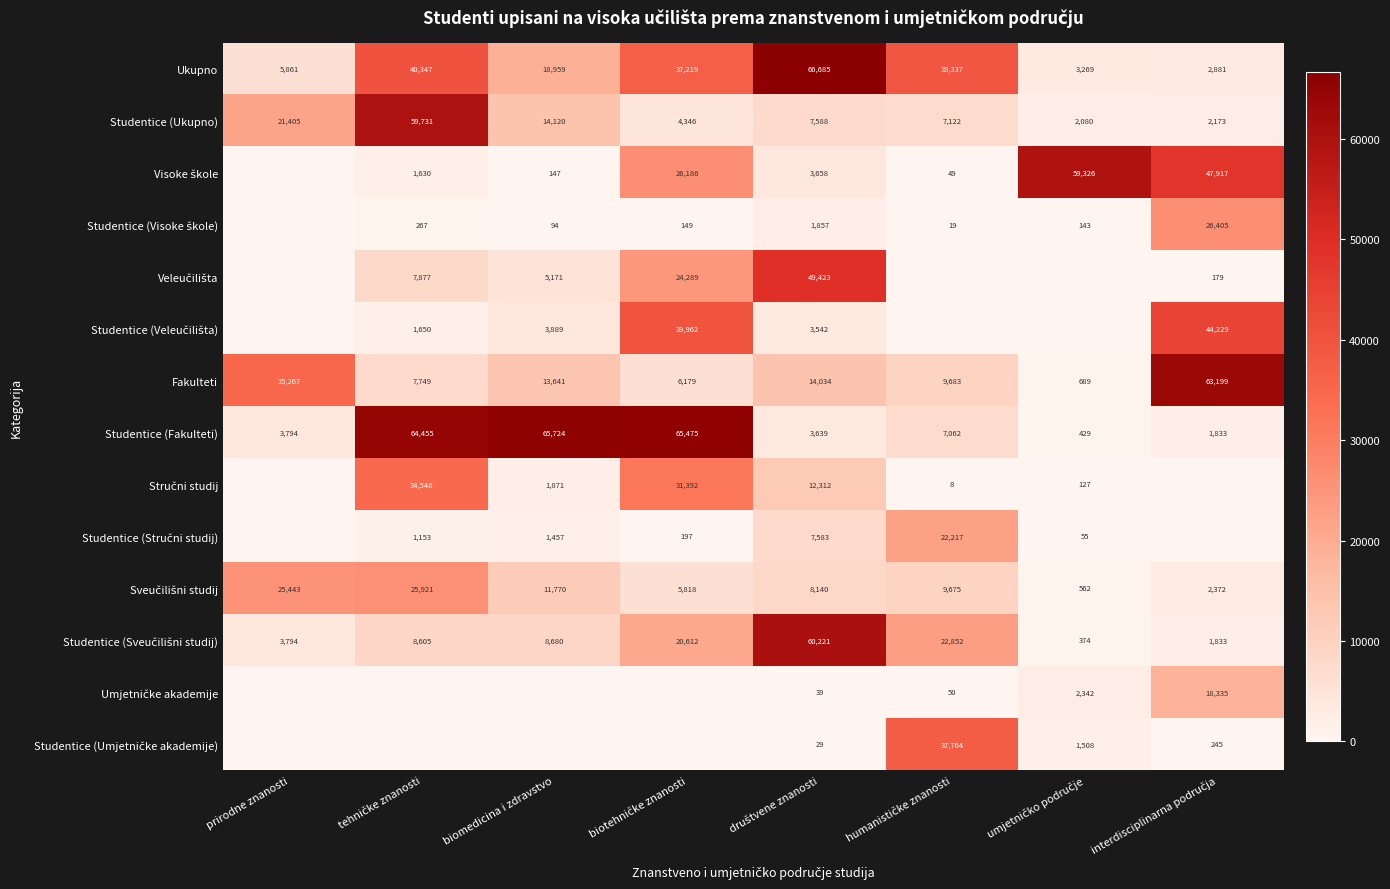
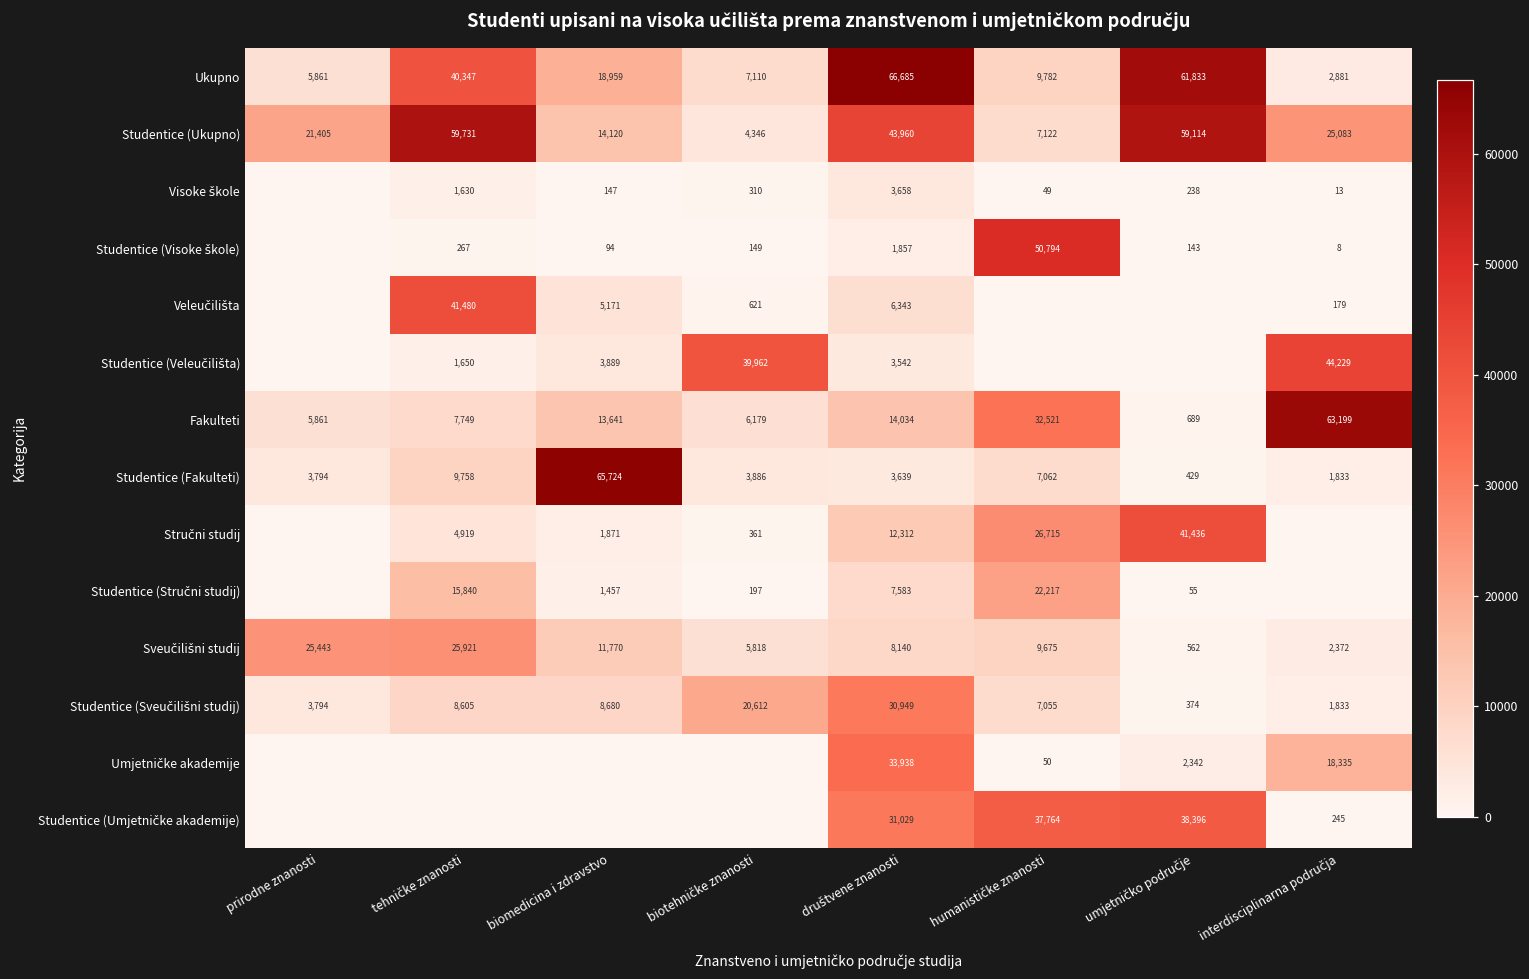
Ukupno, biotehničke znanosti: 37,219 -> 7,110
Ukupno, humanističke znanosti: 39,337 -> 9,782
Ukupno, umjetničko područje: 3,269 -> 61,833
Studentice (Ukupno), društvene znanosti: 7,588 -> 43,960
Studentice (Ukupno), umjetničko područje: 2,080 -> 59,114
Studentice (Ukupno), interdisciplinarna područja: 2,173 -> 25,083
Visoke škole, biotehničke znanosti: 26,186 -> 310
Visoke škole, umjetničko područje: 59,326 -> 238
Visoke škole, interdisciplinarna područja: 47,917 -> 13
Studentice (Visoke škole), humanističke znanosti: 19 -> 50,794
Studentice (Visoke škole), interdisciplinarna područja: 26,405 -> 8
Veleučilišta, tehničke znanosti: 7,877 -> 41,480
Veleučilišta, biotehničke znanosti: 24,289 -> 621
Veleučilišta, društvene znanosti: 49,423 -> 6,343
Fakulteti, prirodne znanosti: 35,267 -> 5,861
Fakulteti, humanističke znanosti: 9,683 -> 32,521
Studentice (Fakulteti), tehničke znanosti: 64,455 -> 9,758
Studentice (Fakulteti), biotehničke znanosti: 65,475 -> 3,886
Stručni studij, tehničke znanosti: 34,548 -> 4,919
Stručni studij, biotehničke znanosti: 31,392 -> 361
Stručni studij, humanističke znanosti: 8 -> 26,715
Stručni studij, umjetničko područje: 127 -> 41,436
Studentice (Stručni studij), tehničke znanosti: 1,153 -> 15,840
Studentice (Sveučilišni studij), društvene znanosti: 60,221 -> 30,949
Studentice (Sveučilišni studij), humanističke znanosti: 22,852 -> 7,055
Umjetničke akademije, društvene znanosti: 39 -> 33,938
Studentice (Umjetničke akademije), društvene znanosti: 29 -> 31,029
Studentice (Umjetničke akademije), umjetničko područje: 1,508 -> 38,396
